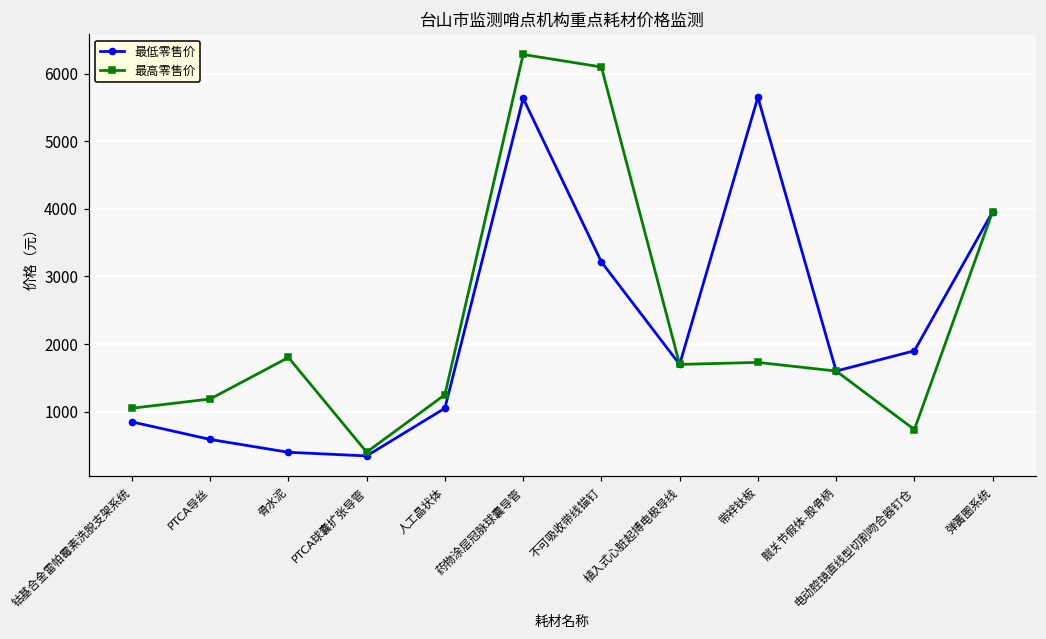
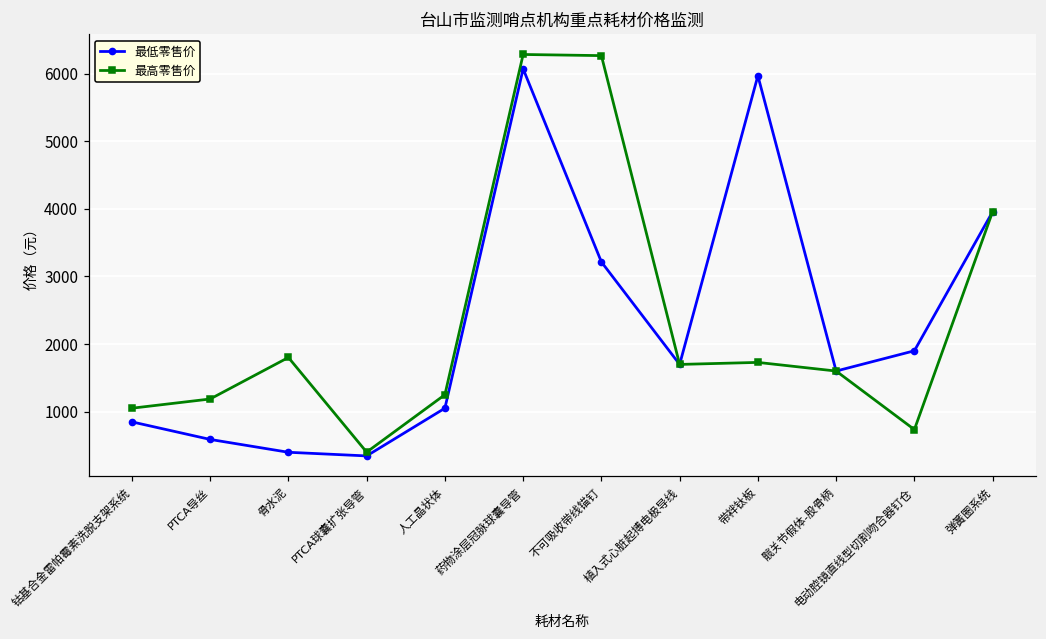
最低零售价, 药物涂层冠脉球囊导管: 5600 -> 6100
最高零售价, 不可吸收带线锚钉: 6100 -> 6300
最低零售价, 带袢钛板: 5700 -> 6000
